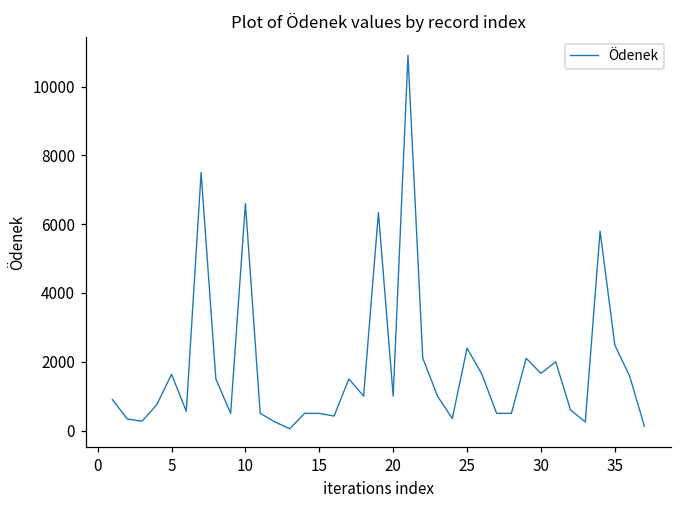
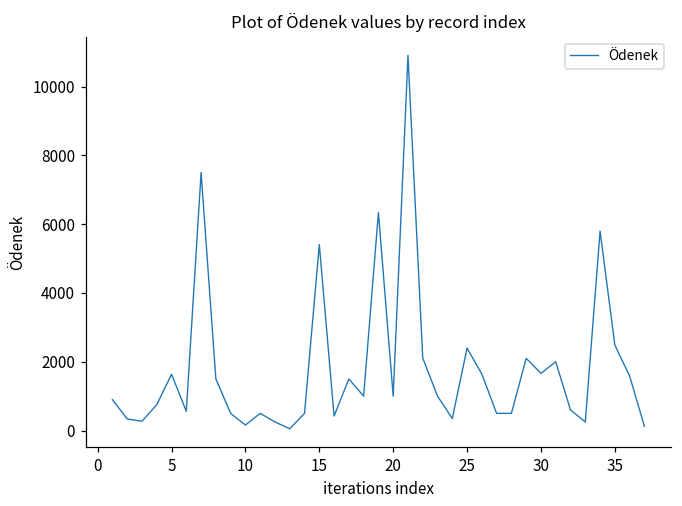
10: 6600 -> 200
15: 500 -> 5400
